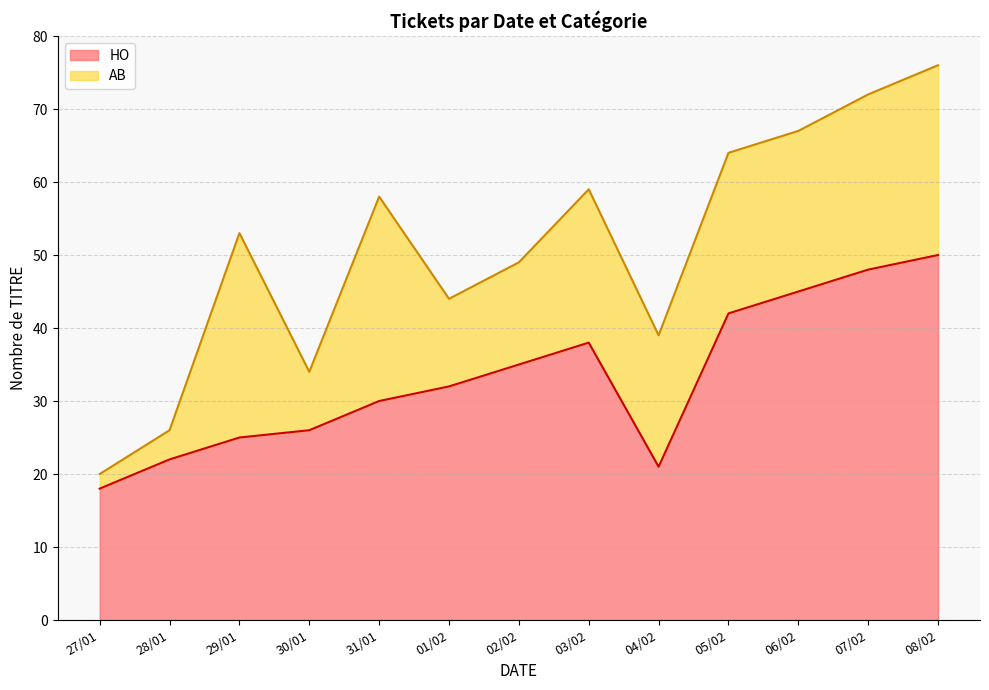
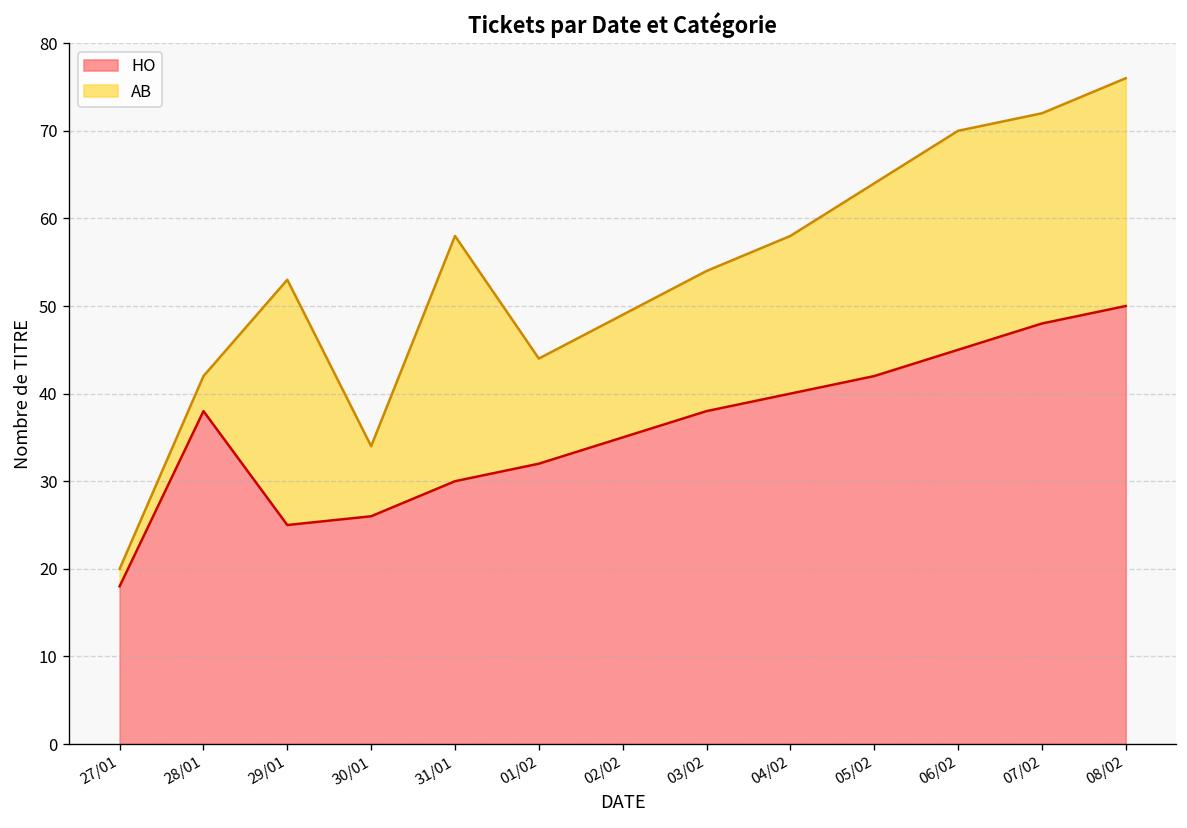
HO, 28/01: 22 -> 38
AB, 03/02: 21 -> 16
HO, 04/02: 21 -> 40
AB, 06/02: 22 -> 25
